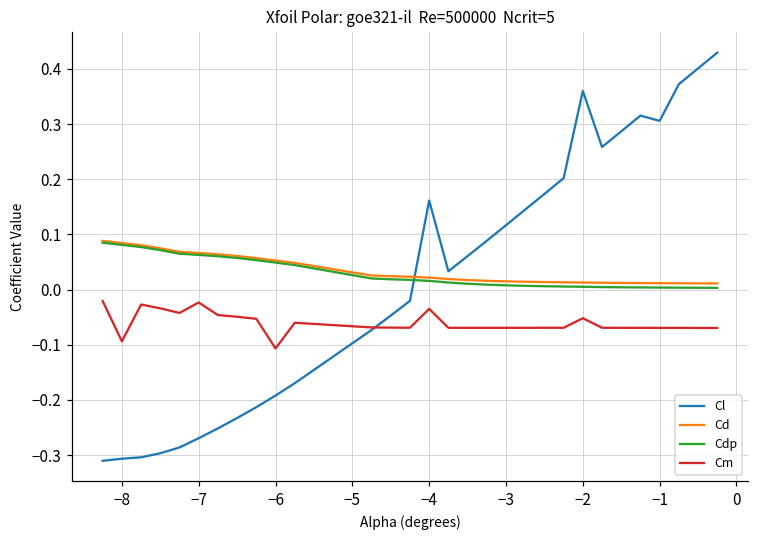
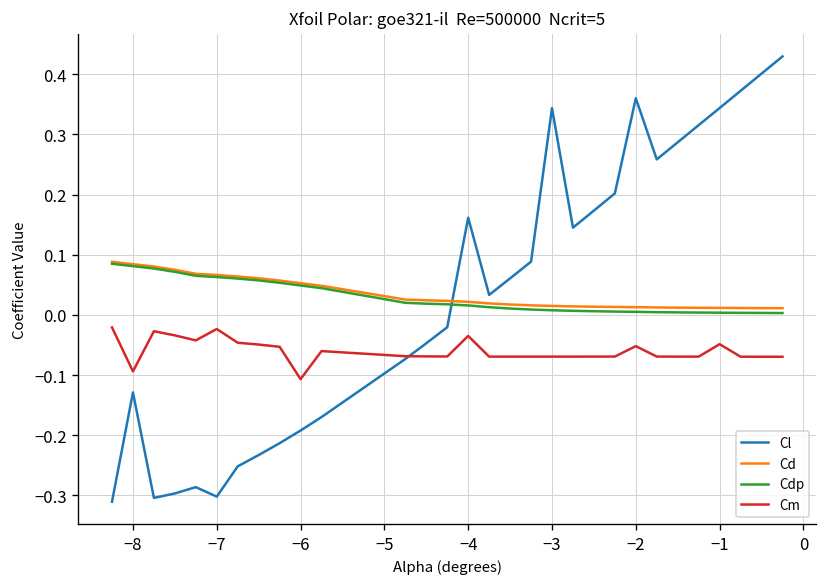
Cl, −8: -0.31 -> -0.13
Cl, −7: -0.27 -> -0.30
Cl, −3: 0.12 -> 0.34
Cl, −1: 0.31 -> 0.34
Cm, −1: -0.07 -> -0.05
